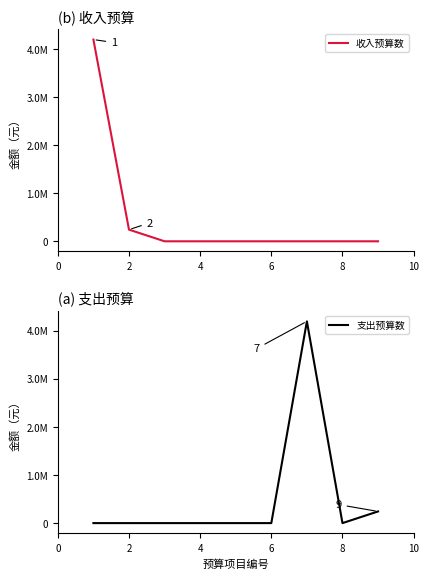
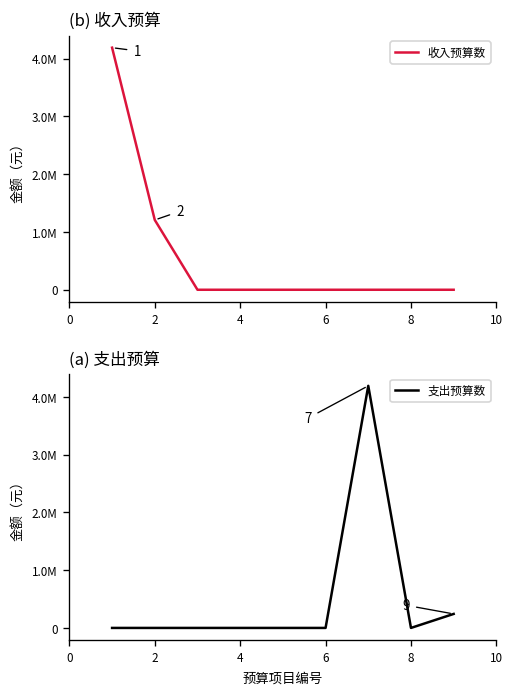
(b) 收入预算, 2: 200000 -> 1200000
